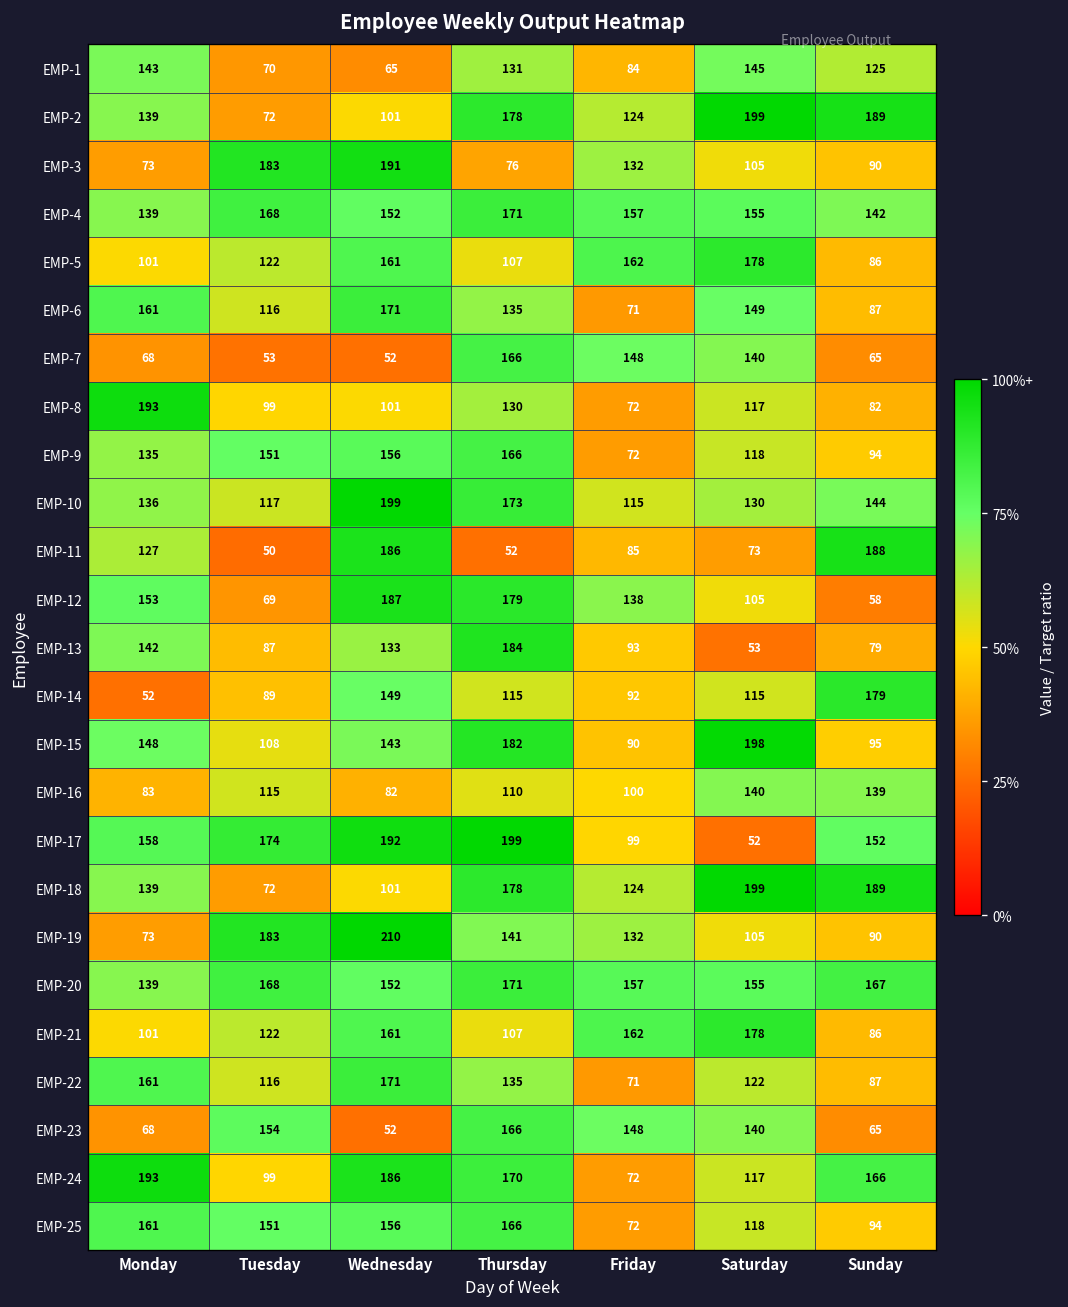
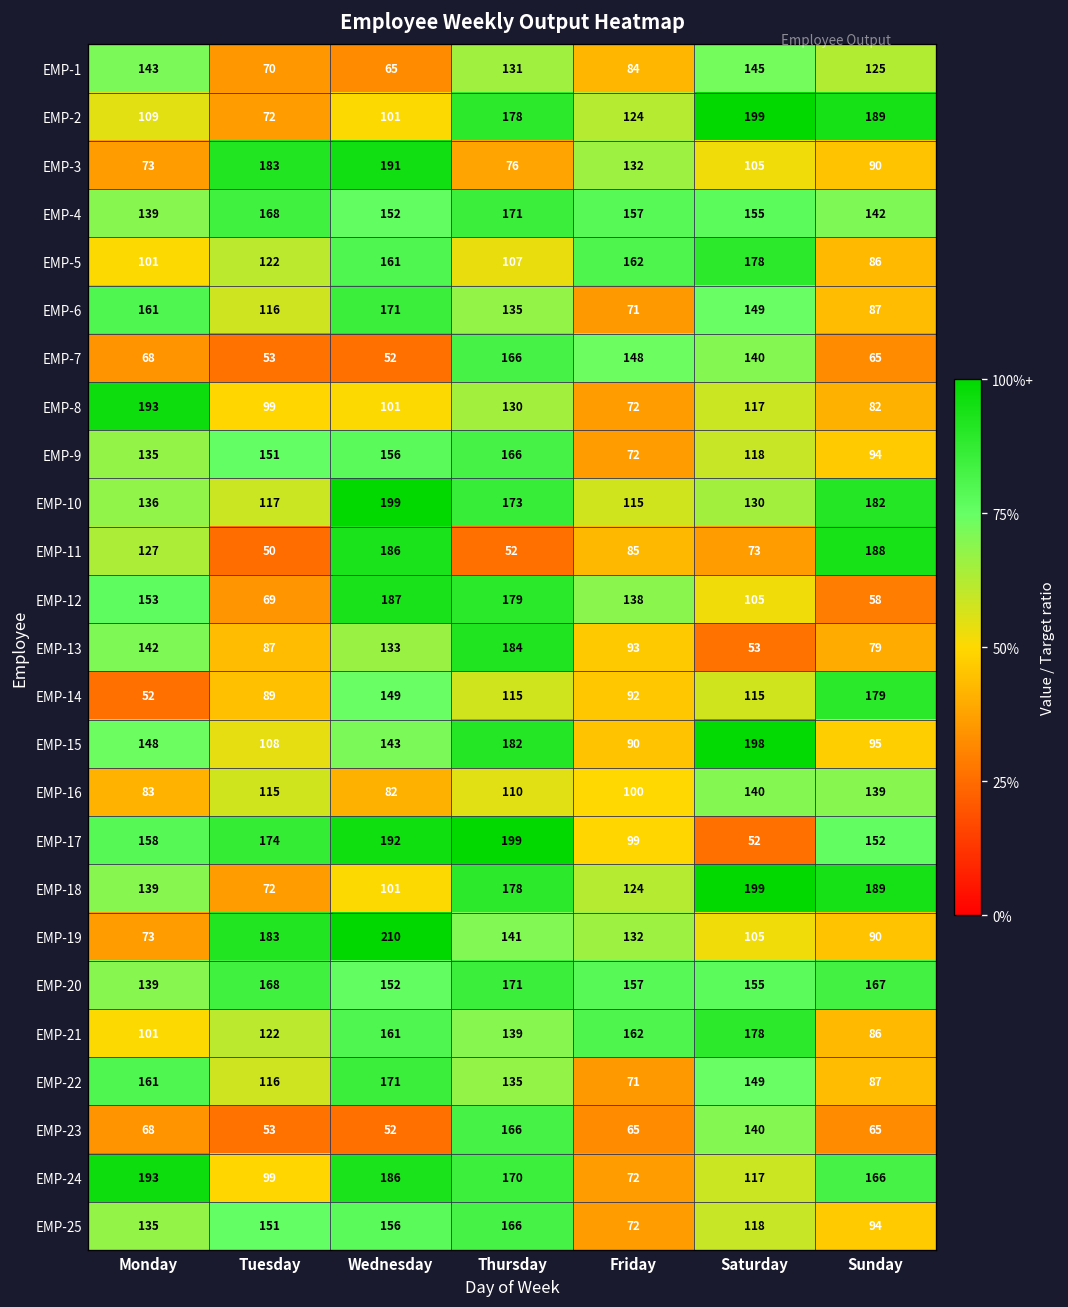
EMP-2, Monday: 139 -> 109
EMP-10, Sunday: 144 -> 182
EMP-21, Thursday: 107 -> 139
EMP-22, Saturday: 122 -> 149
EMP-23, Tuesday: 154 -> 53
EMP-23, Friday: 148 -> 65
EMP-25, Monday: 161 -> 135
